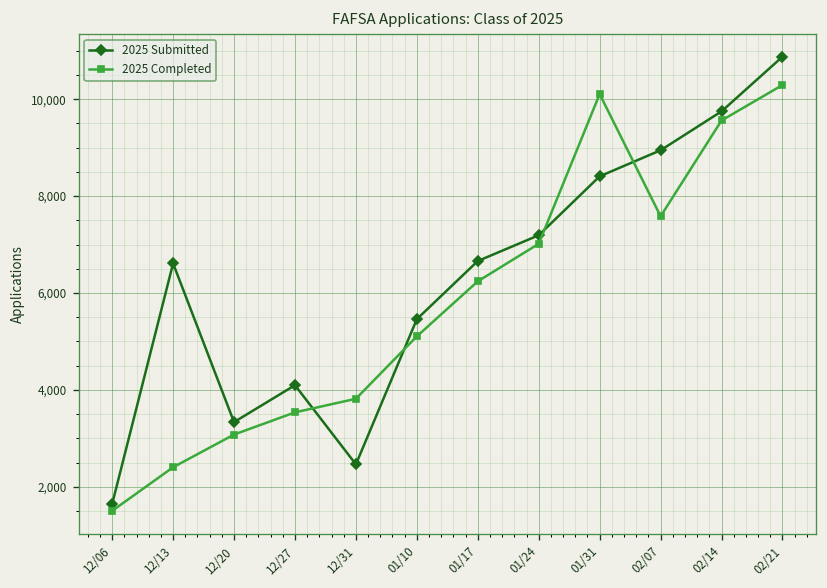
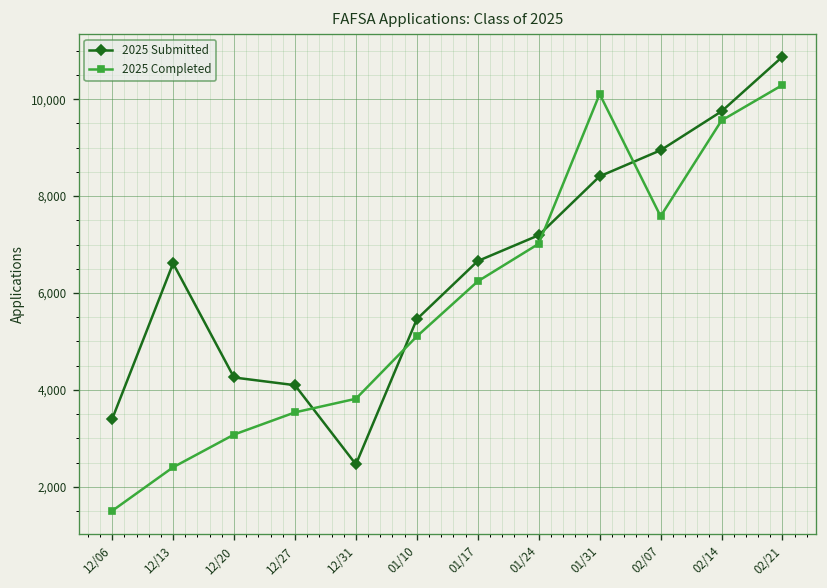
2025 Submitted, 12/06: 1,600 -> 3,400
2025 Submitted, 12/20: 3,300 -> 4,300
